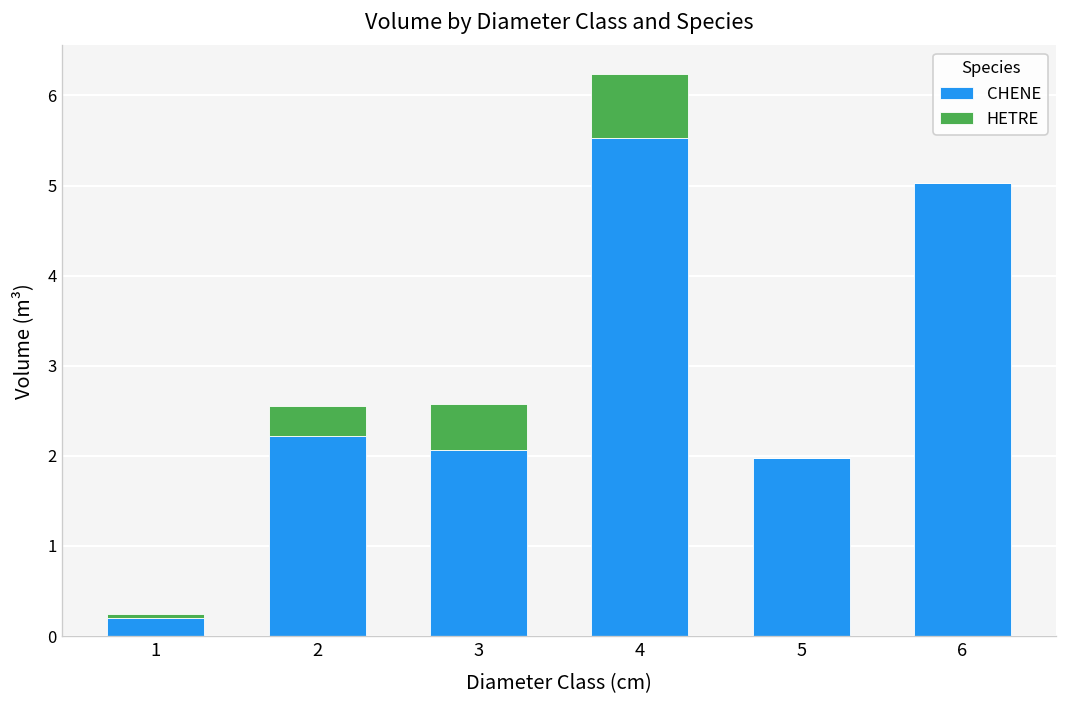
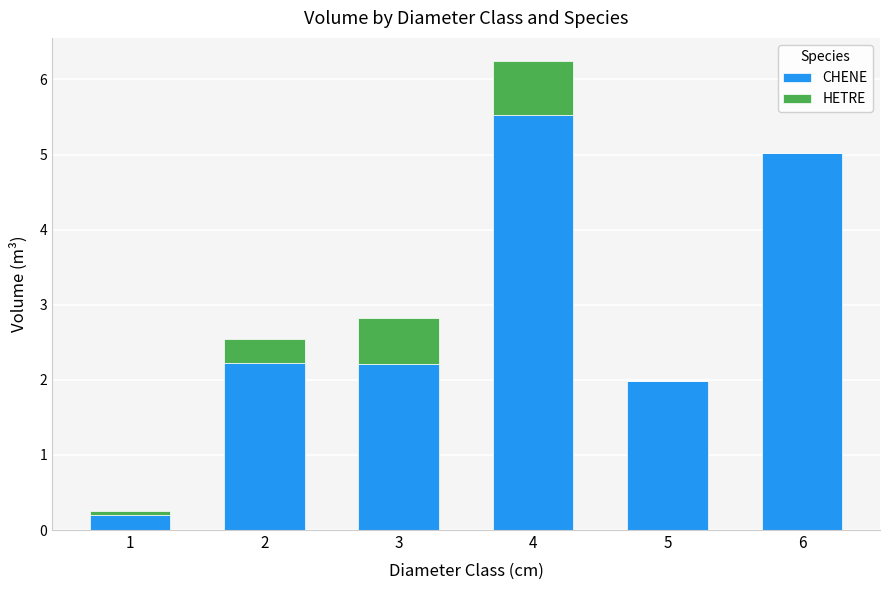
CHENE, 3: 2.1 -> 2.2
HETRE, 3: 0.5 -> 0.6
